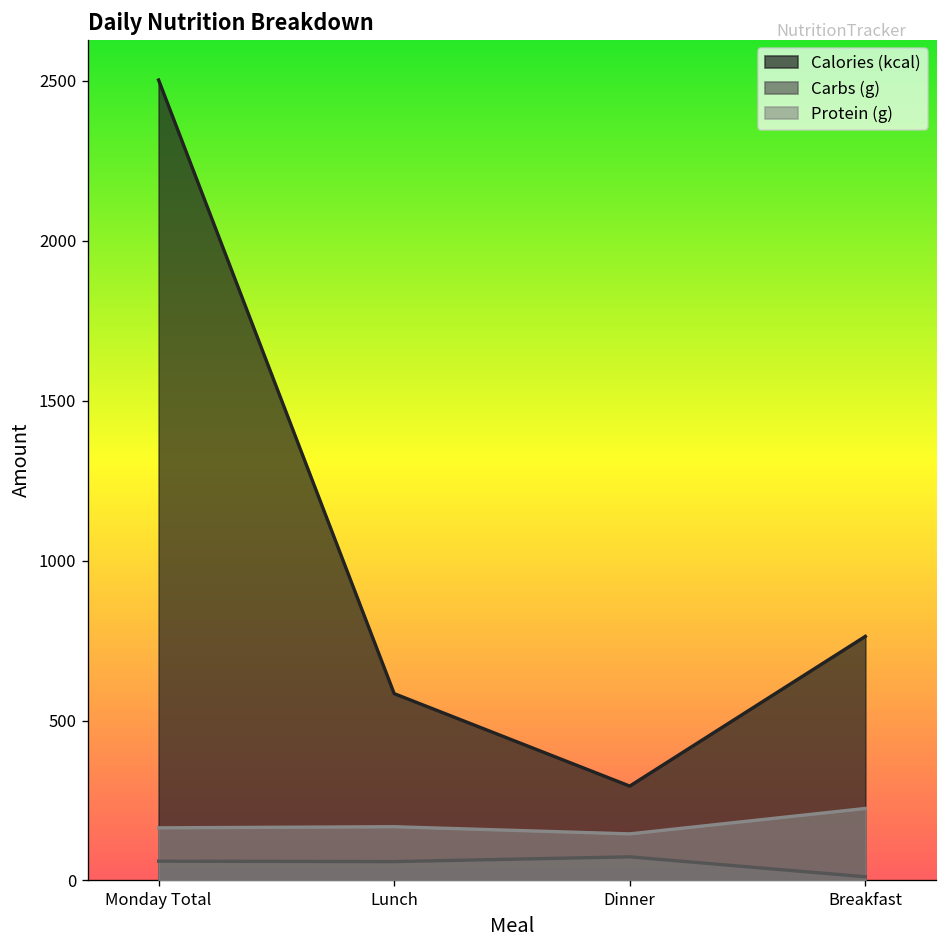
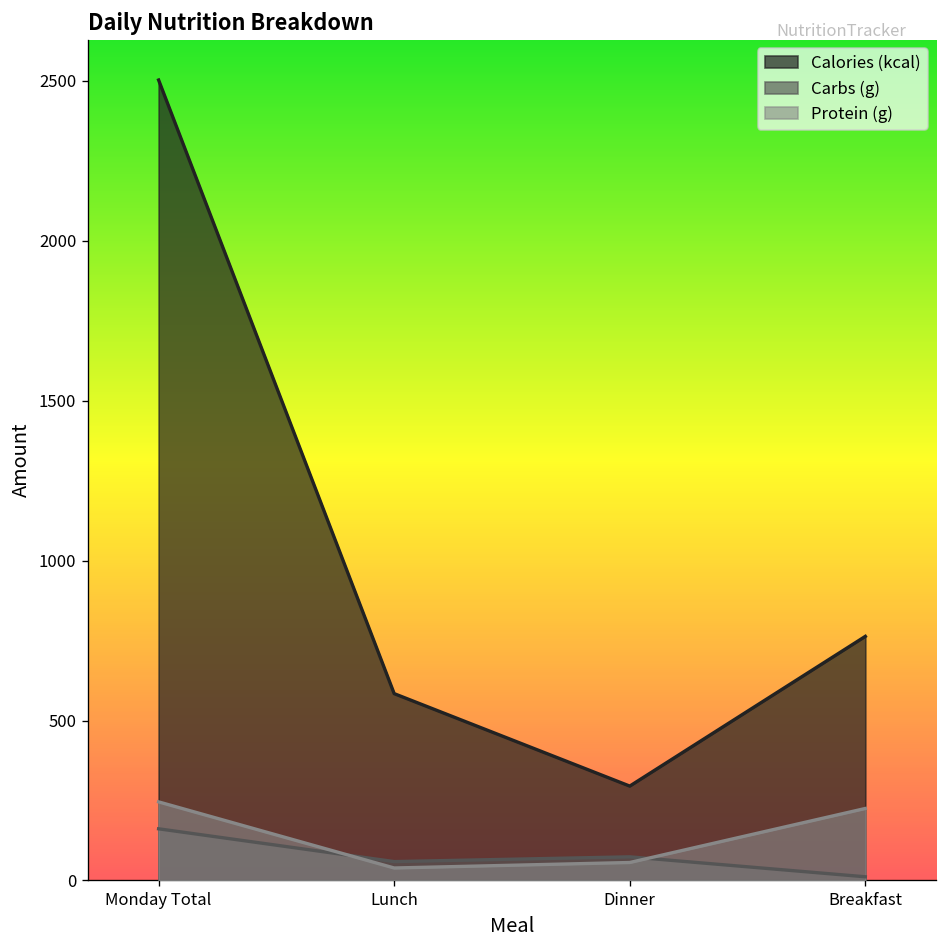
Carbs (g), Monday Total: 60 -> 160
Protein (g), Monday Total: 160 -> 250
Protein (g), Lunch: 170 -> 40
Protein (g), Dinner: 150 -> 60
